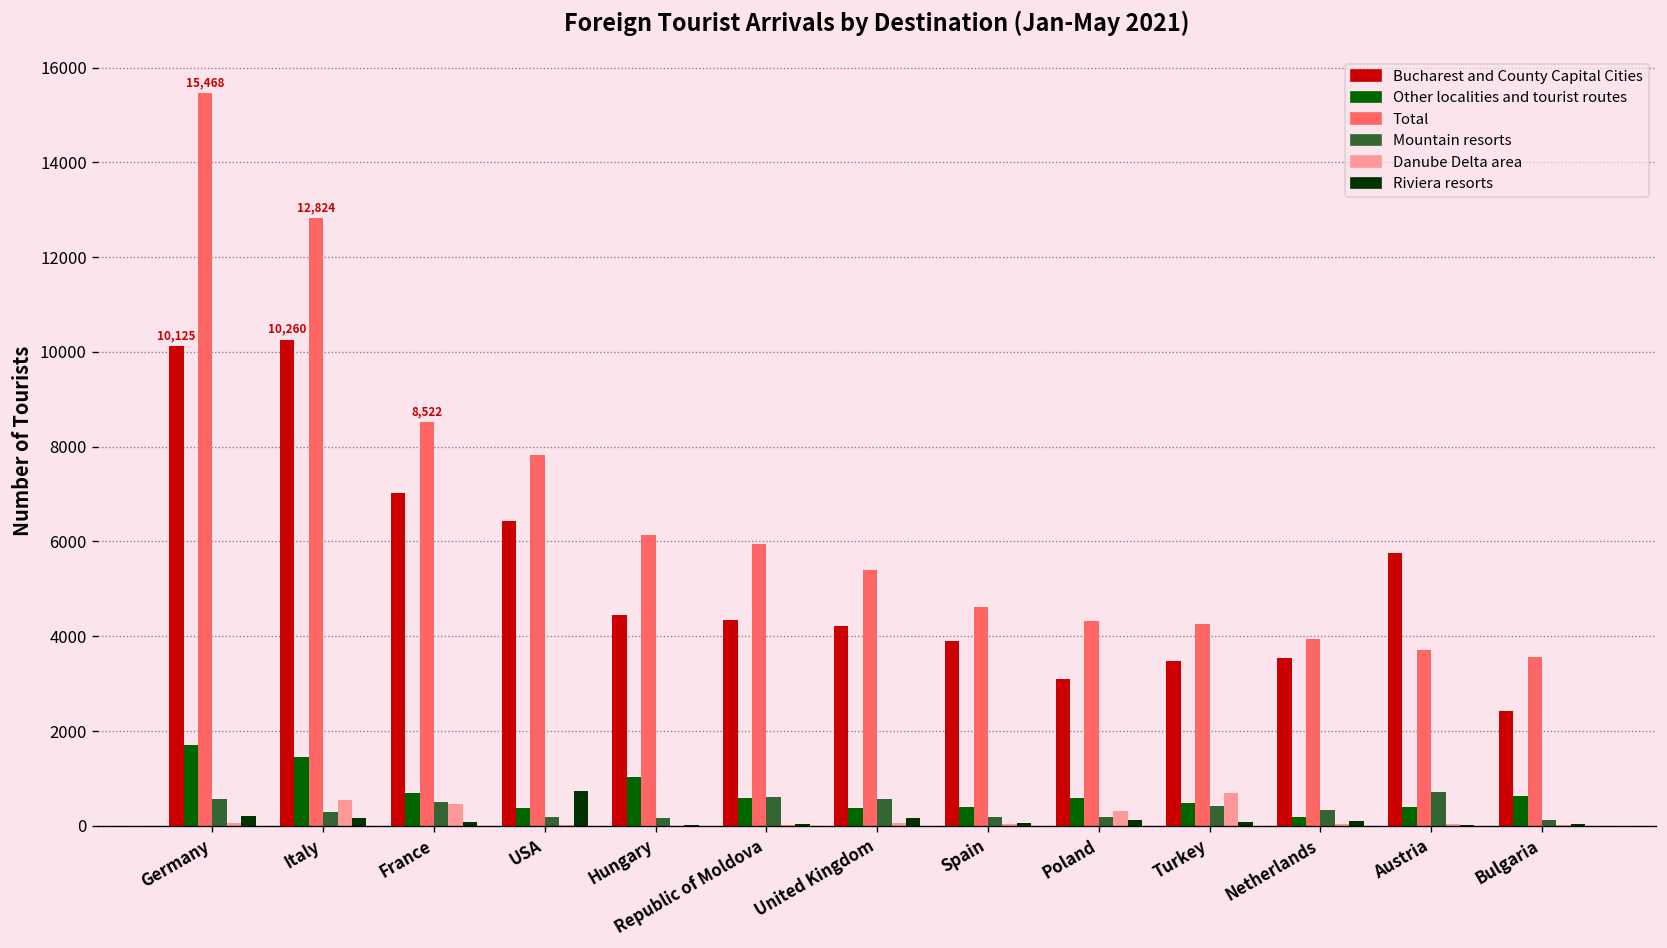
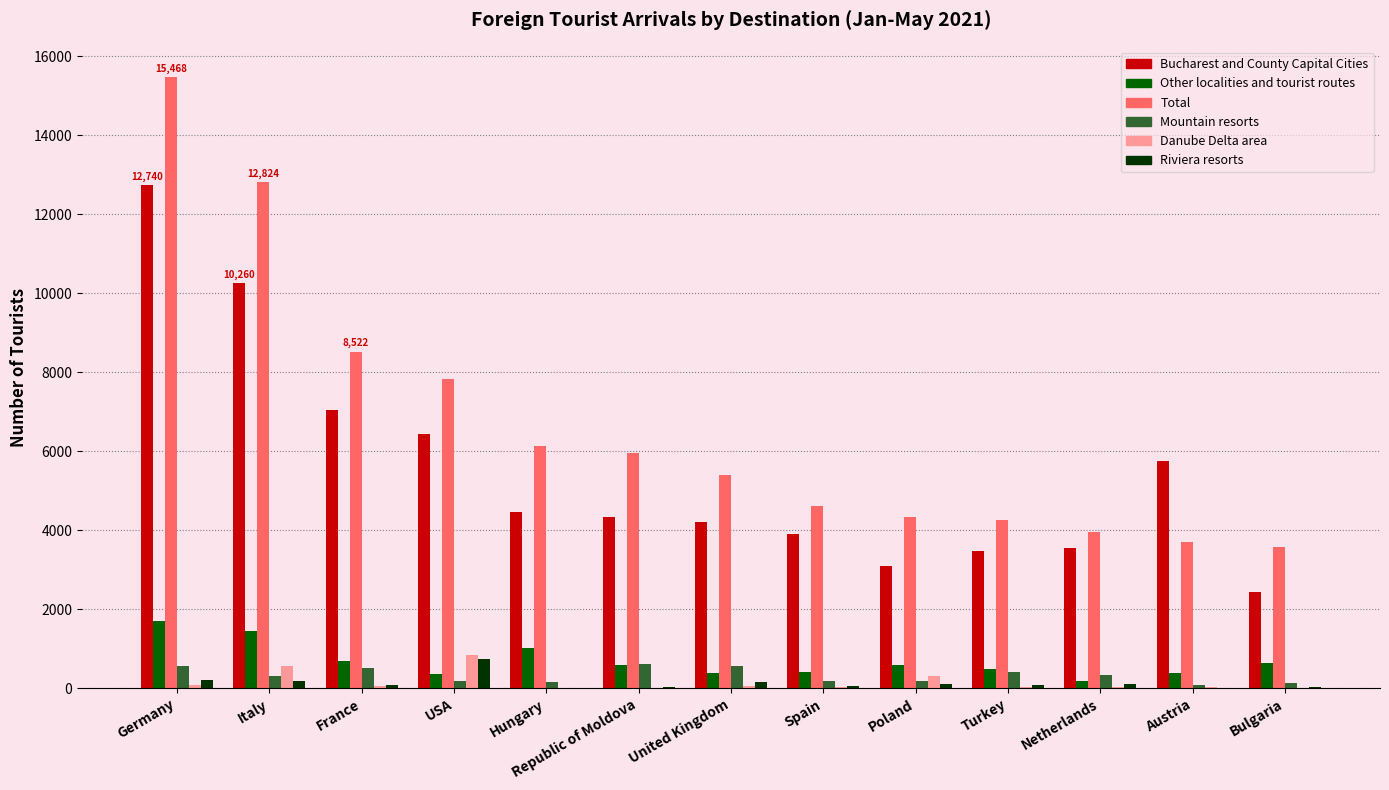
Bucharest and County Capital Cities, Germany: 10,125 -> 12,740
Danube Delta area, France: 500 -> 100
Danube Delta area, USA: 0 -> 800
Danube Delta area, Turkey: 700 -> 0
Mountain resorts, Austria: 700 -> 100
